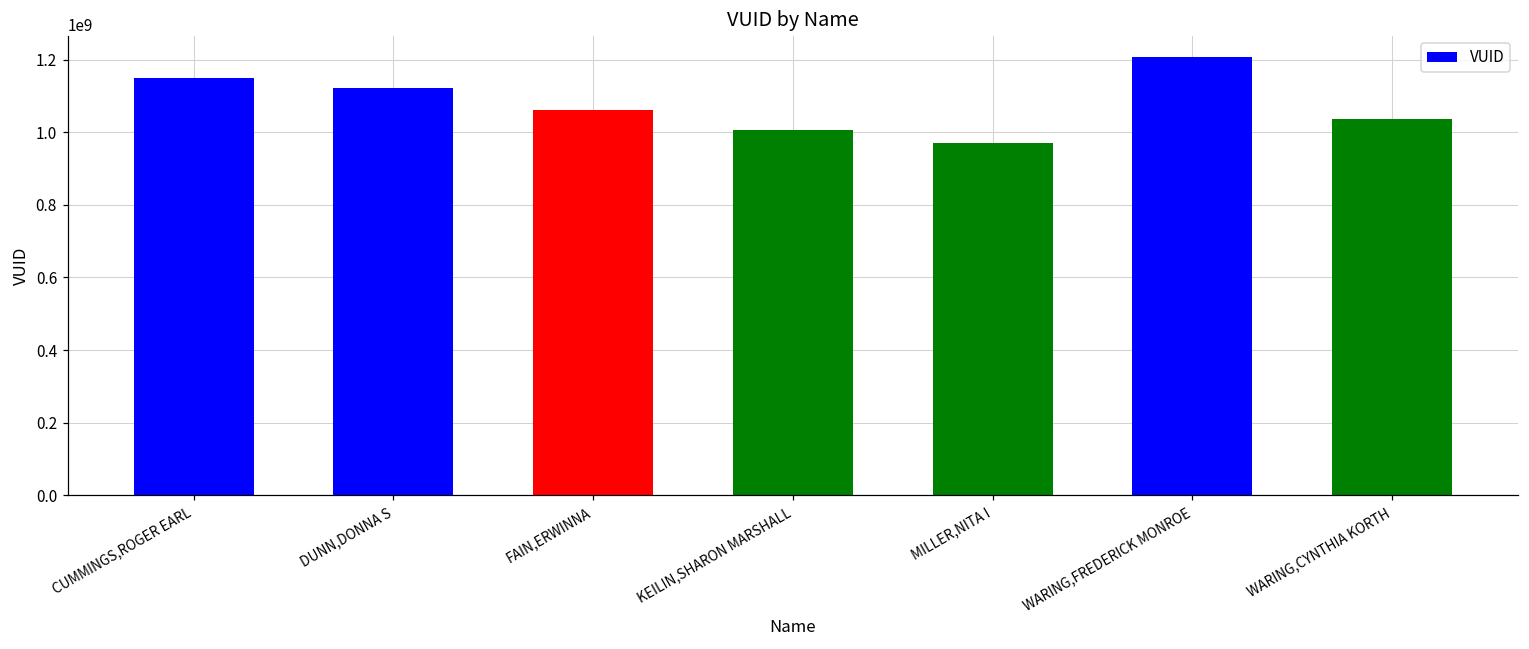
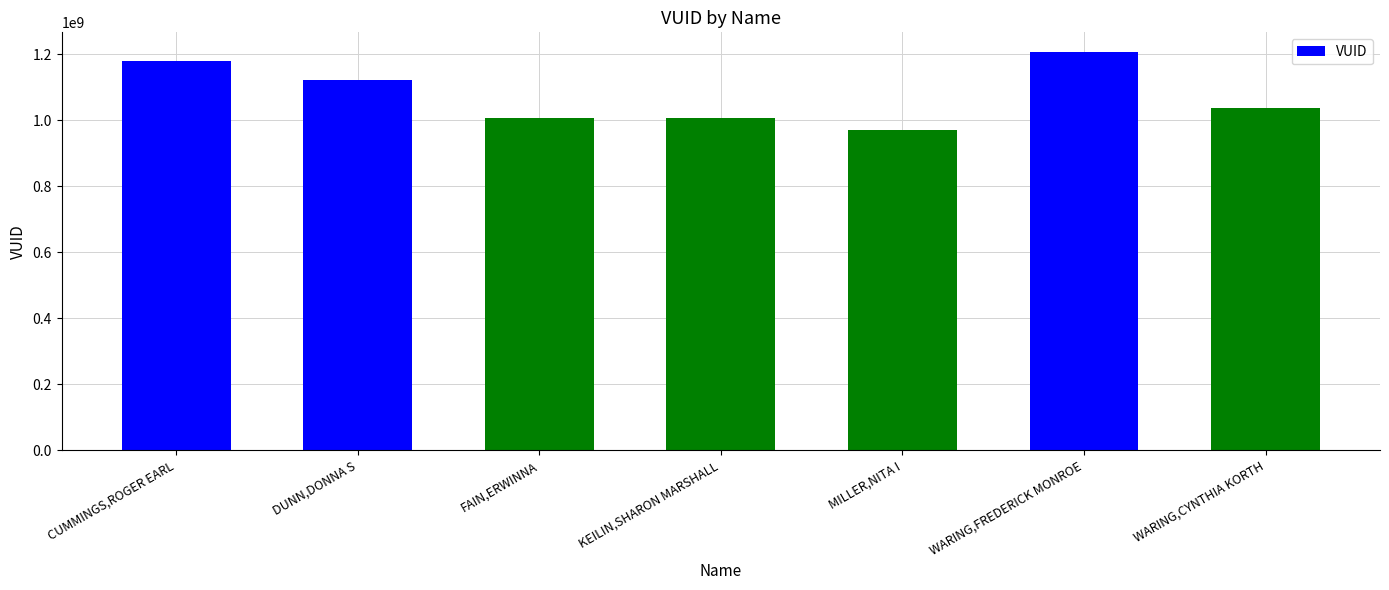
CUMMINGS,ROGER EARL: 1150000000 -> 1180000000
FAIN,ERWINNA: 1060000000 -> 1010000000
